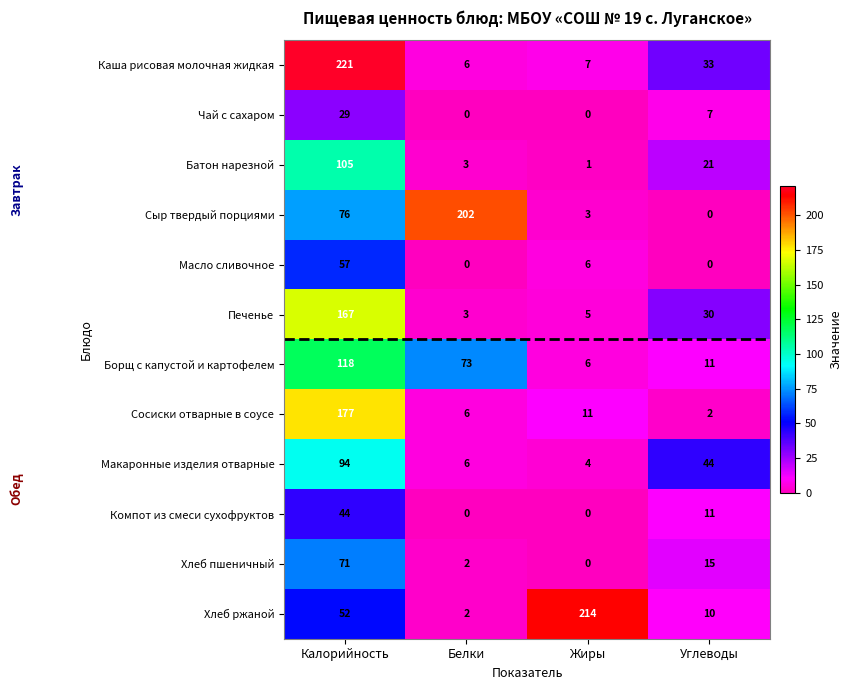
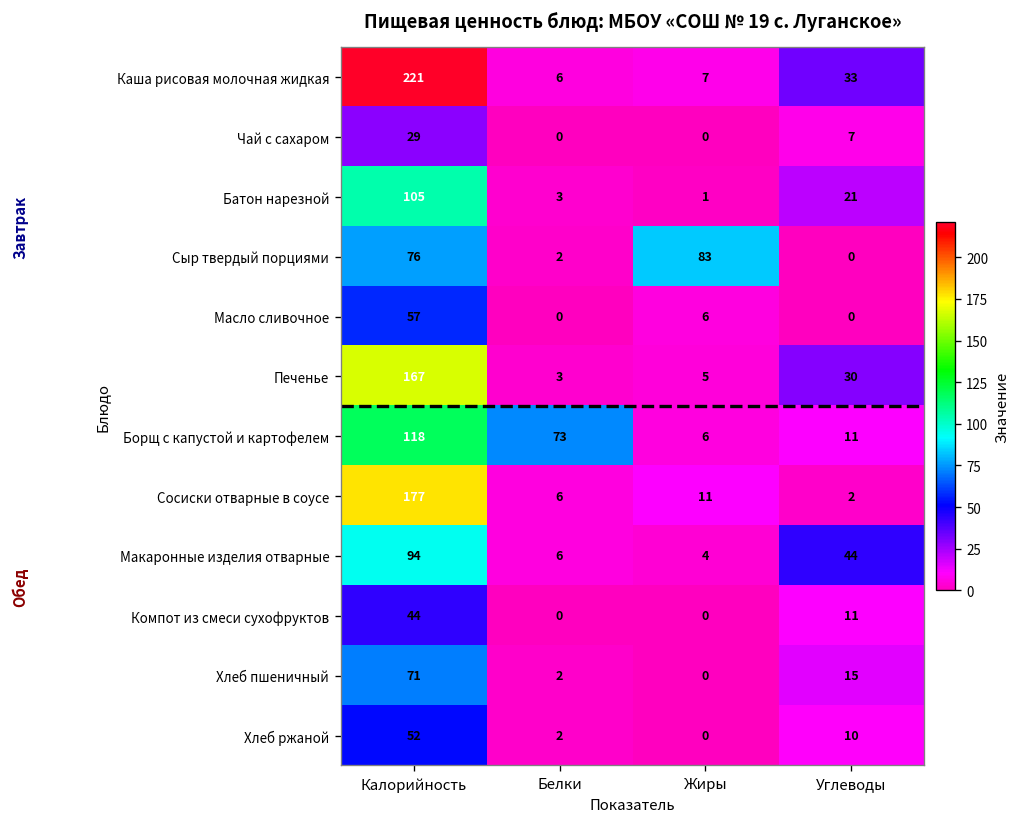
Сыр твердый порциями, Белки: 202 -> 2
Сыр твердый порциями, Жиры: 3 -> 83
Хлеб ржаной, Жиры: 214 -> 0
